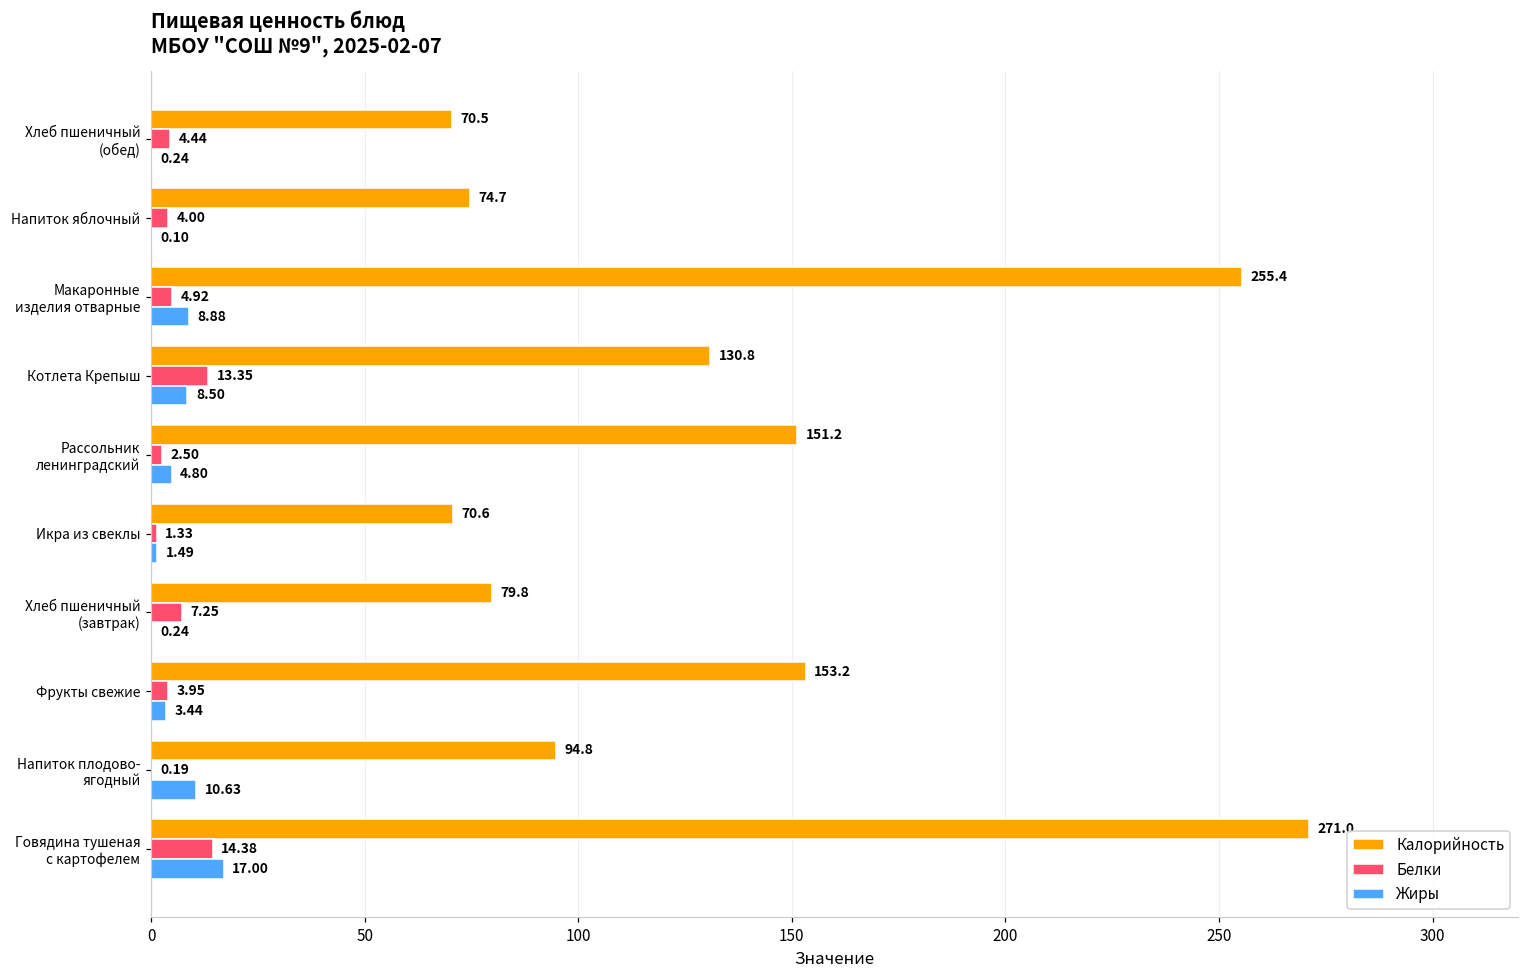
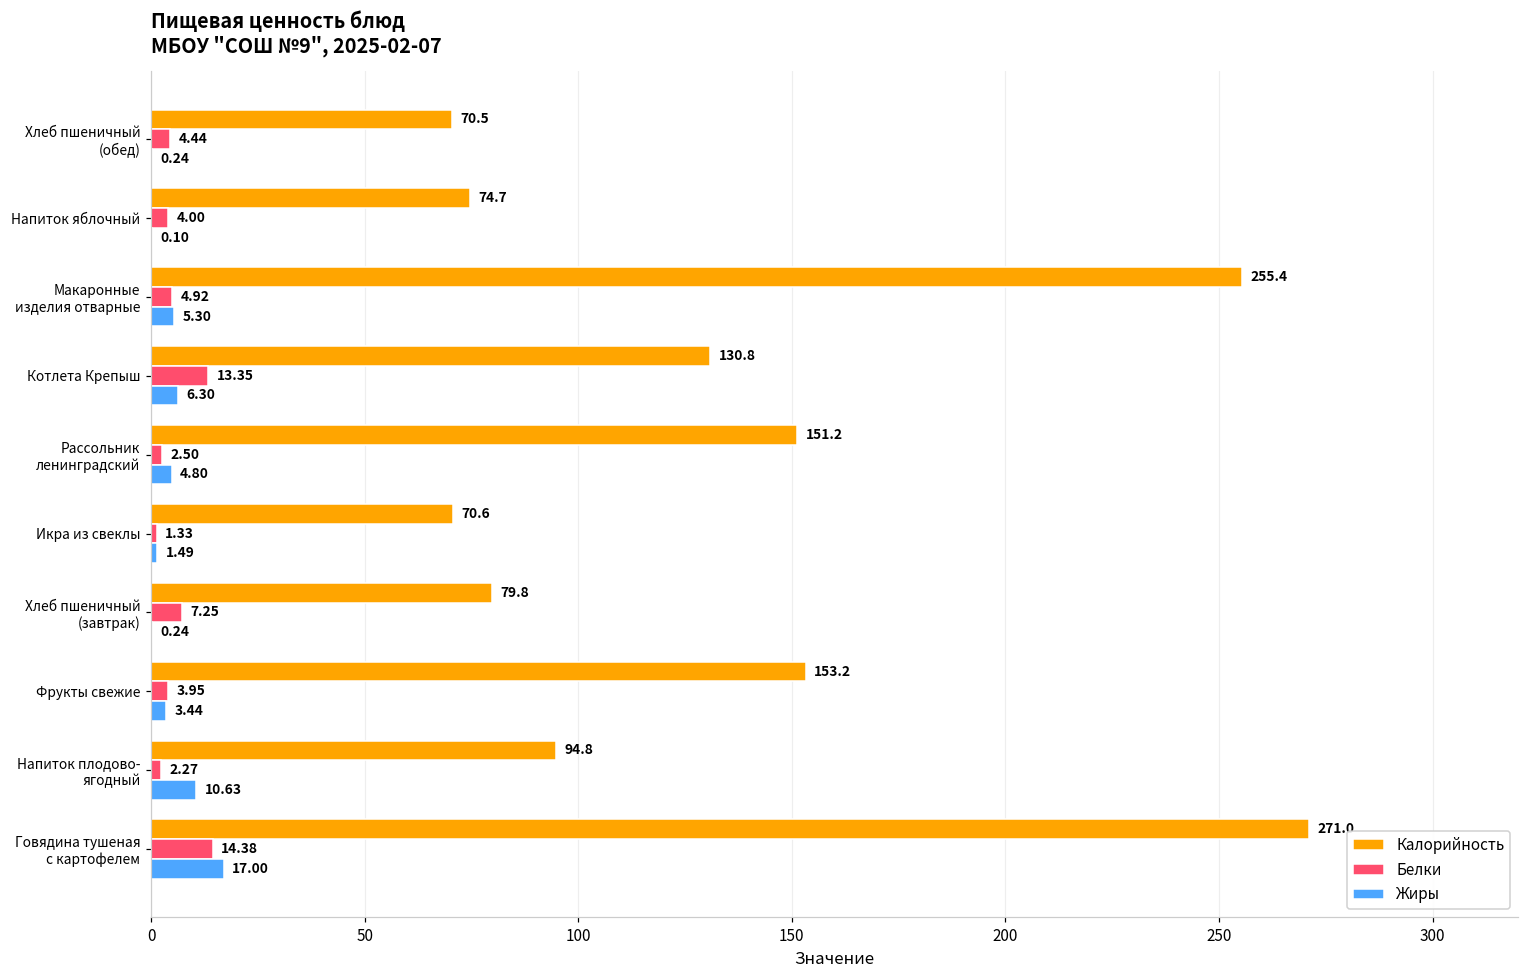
Жиры, Макаронные изделия отварные: 8.88 -> 5.30
Жиры, Котлета Крепыш: 8.50 -> 6.30
Белки, Напиток плодово- ягодный: 0.19 -> 2.27
